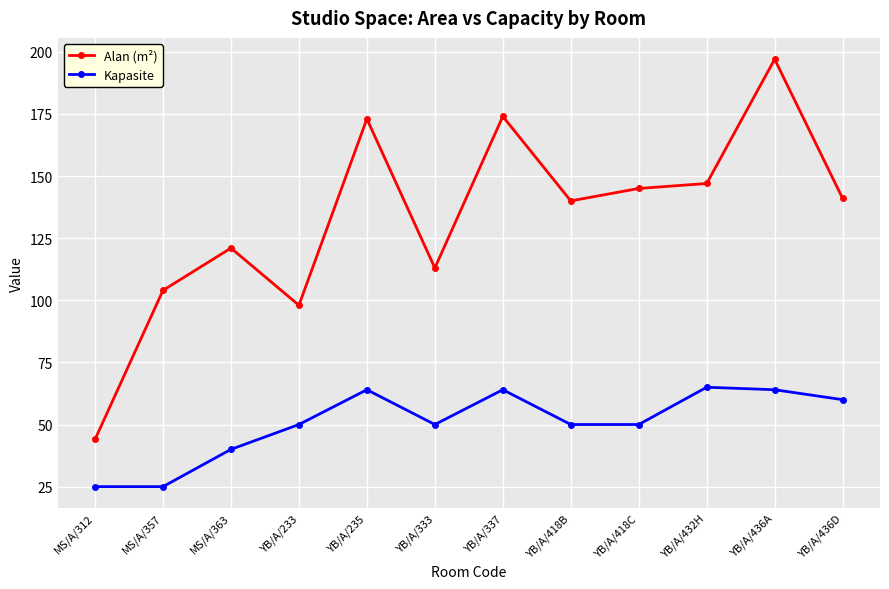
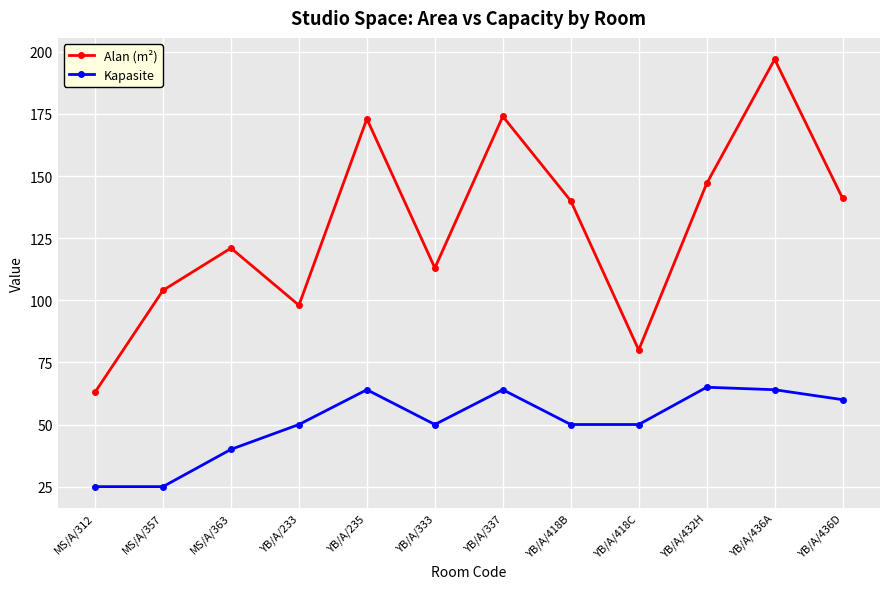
Alan (m²), MS/A/312: 44 -> 63
Alan (m²), YB/A/418C: 145 -> 80
